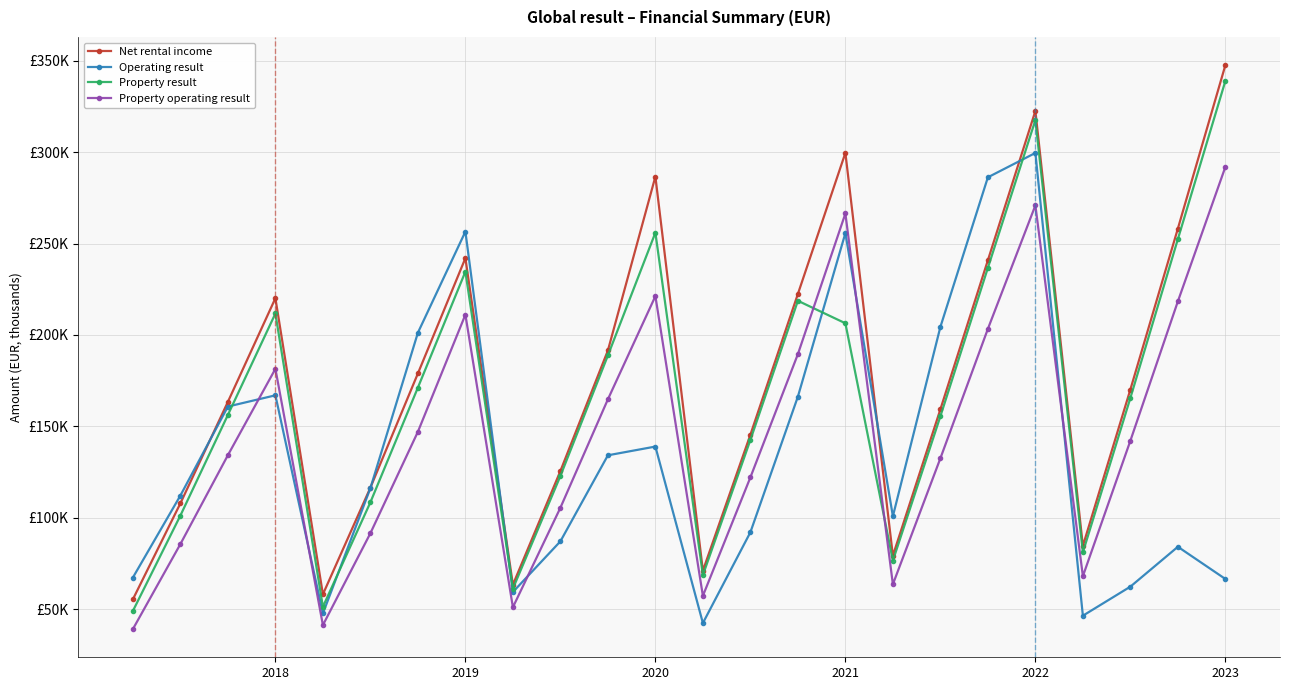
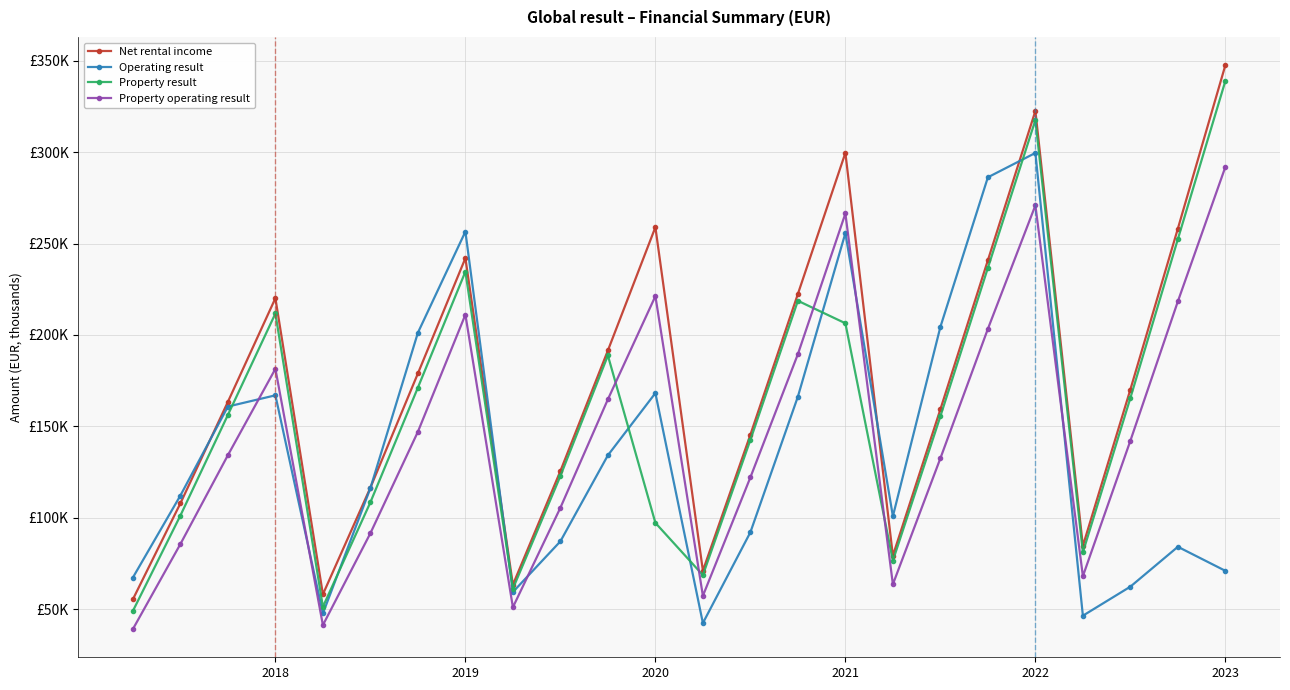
Net rental income, 2020: £287000 -> £259000
Operating result, 2020: £139000 -> £168000
Property result, 2020: £256000 -> £97000
Operating result, 2023: £66000 -> £71000
